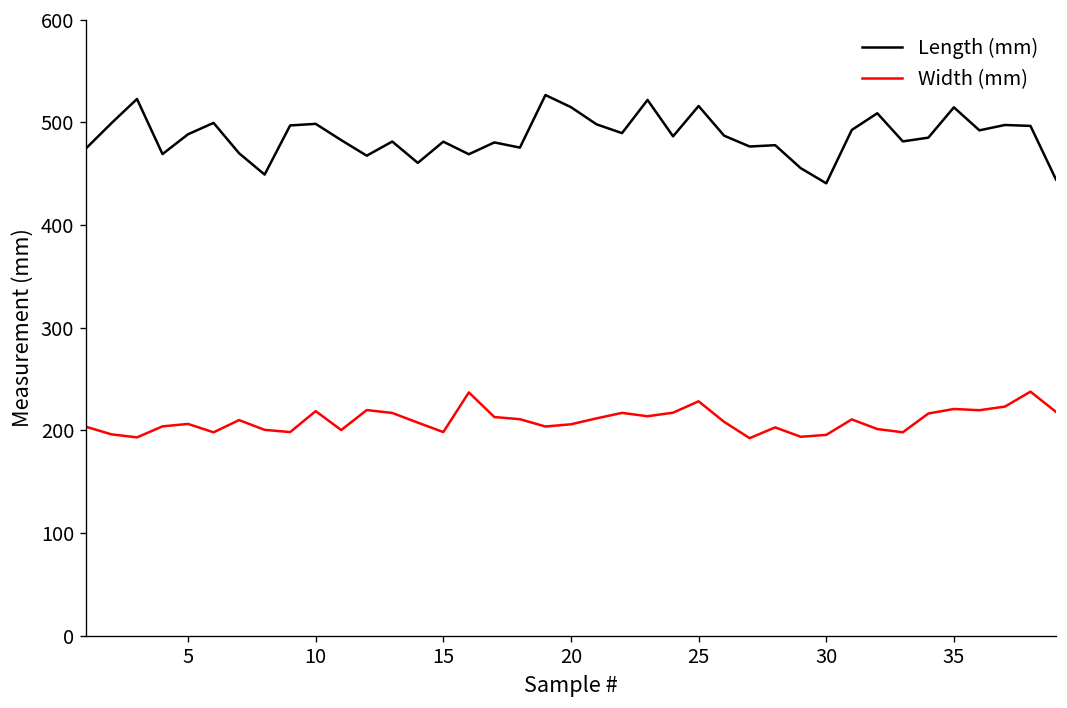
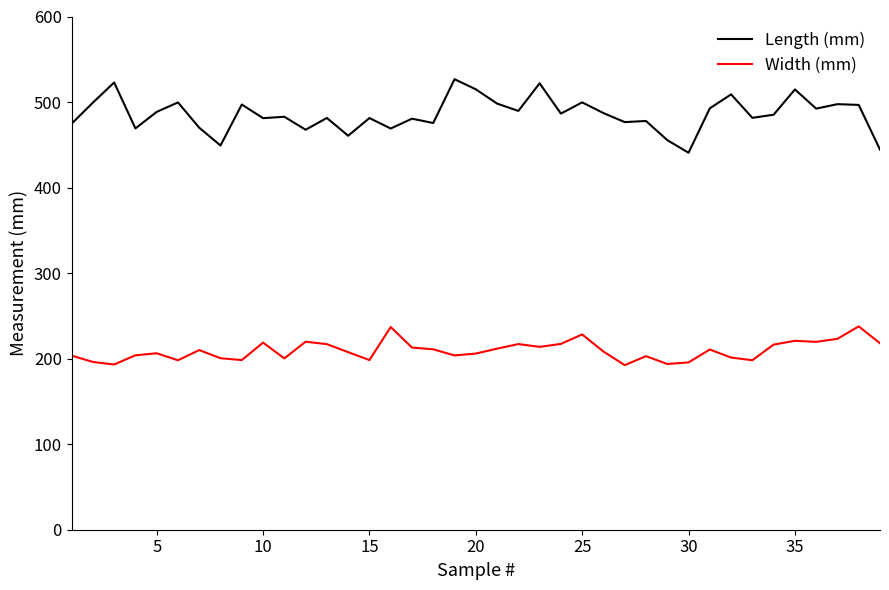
Length (mm), 10: 500 -> 480
Length (mm), 25: 520 -> 500
